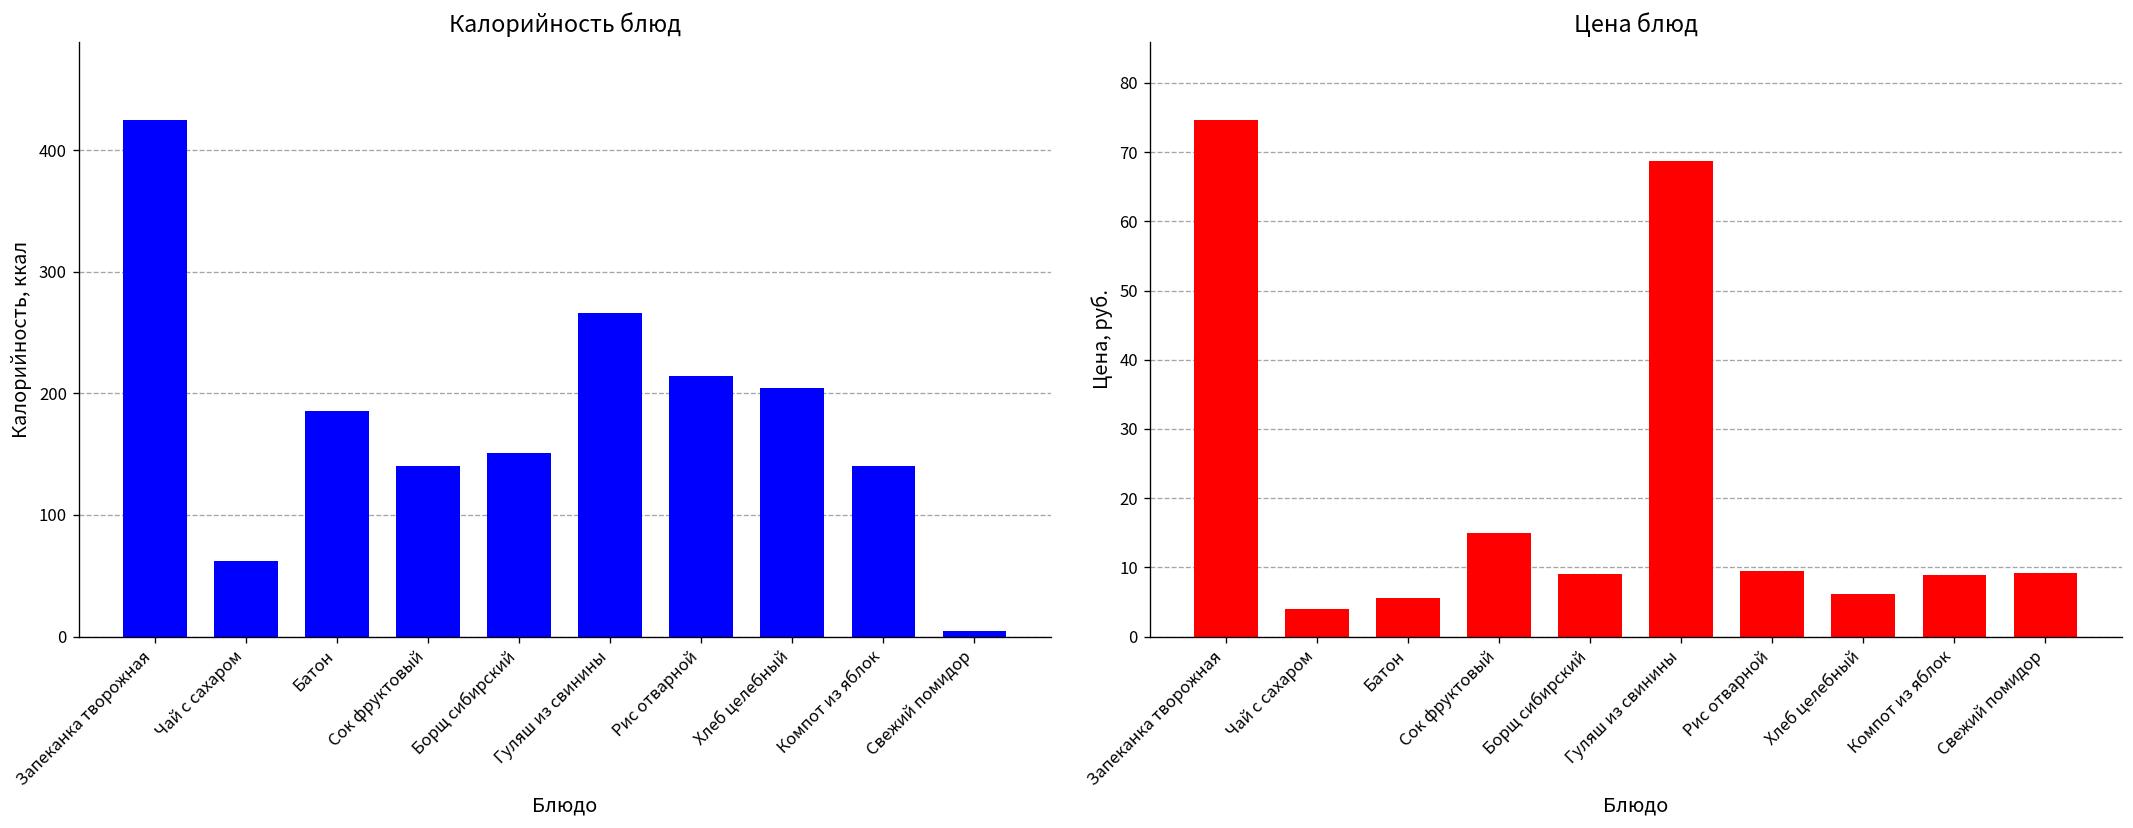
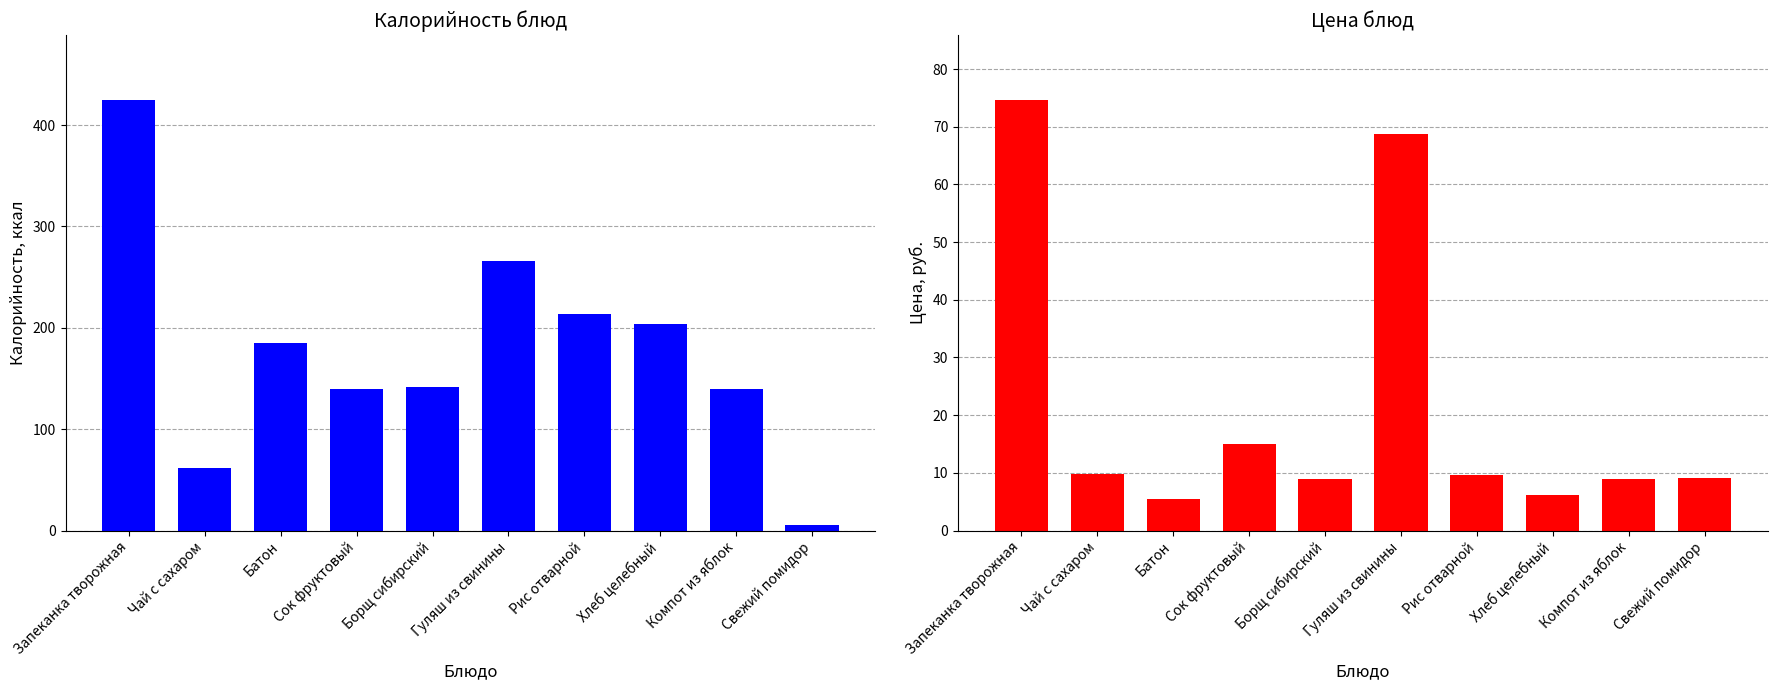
Калорийность блюд, Борщ сибирский: 151 -> 142
Цена блюд, Чай с сахаром: 4 -> 10
